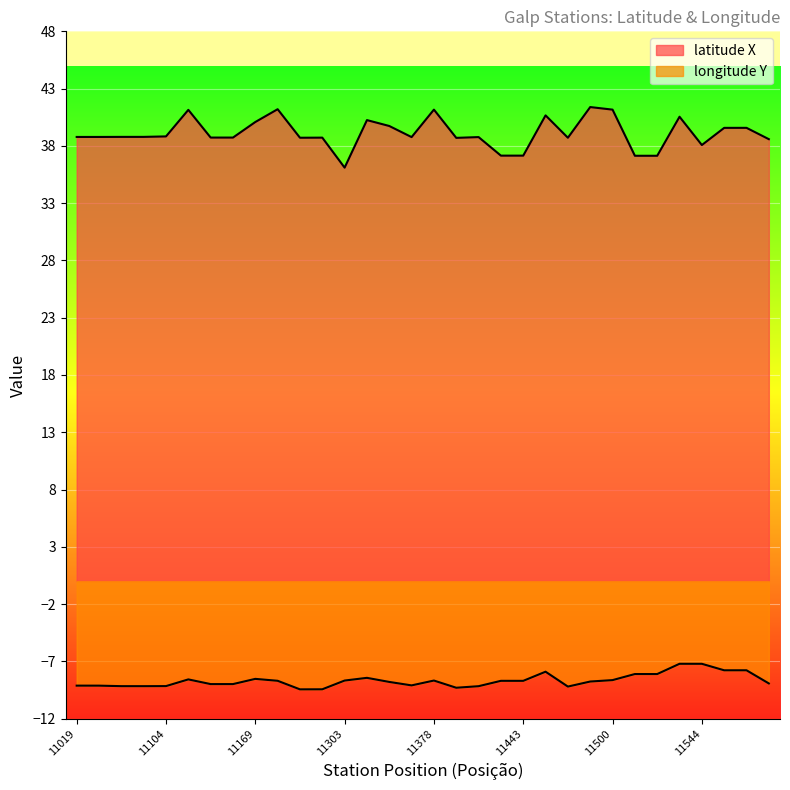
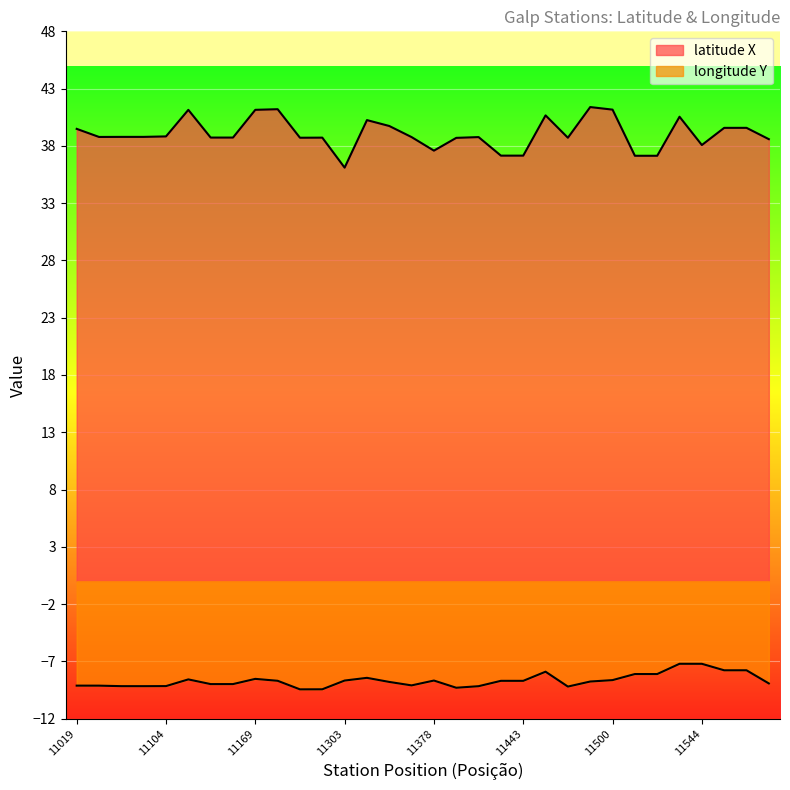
latitude X, 11019: 38.8 -> 39.5
latitude X, 11169: 40.1 -> 41.1
latitude X, 11378: 41.2 -> 37.6
